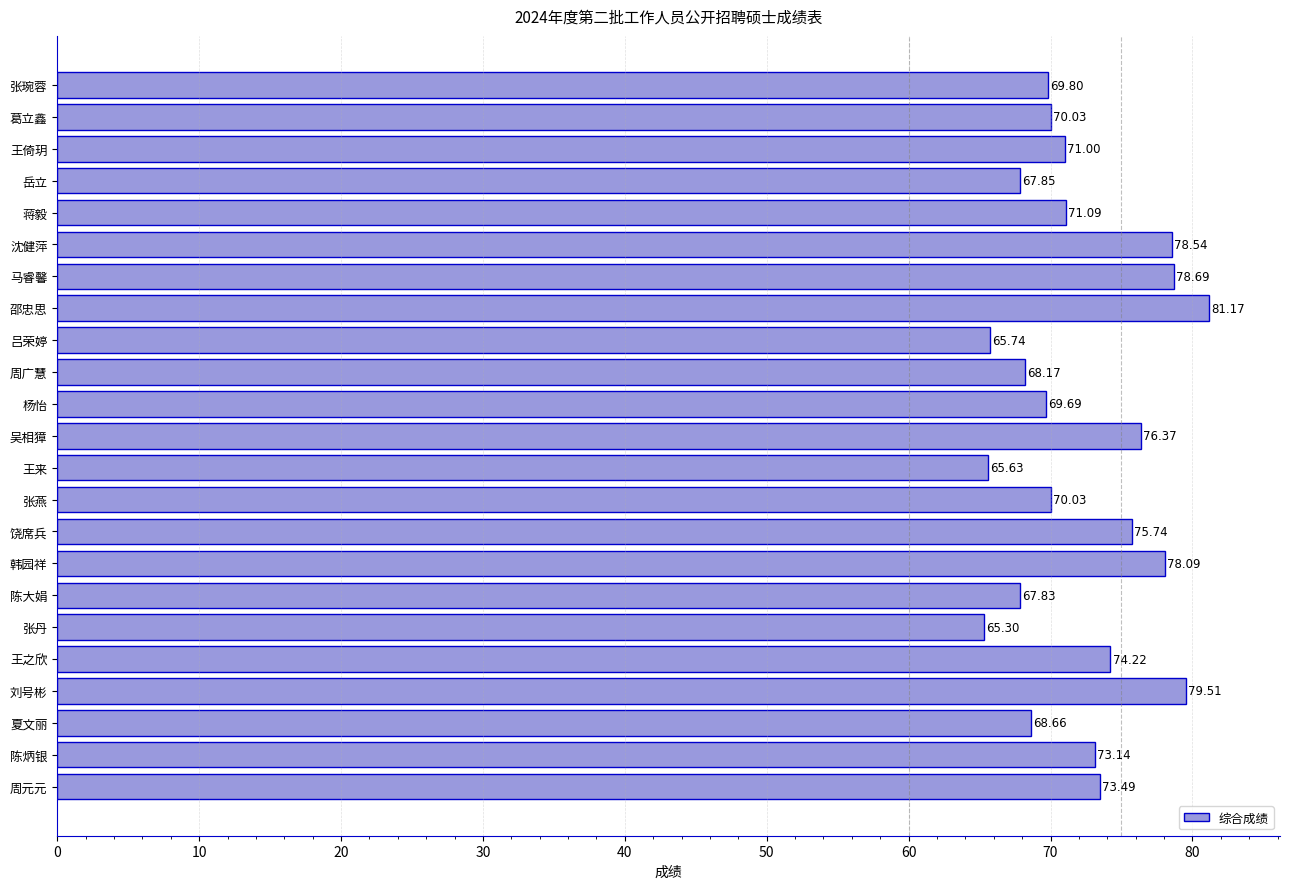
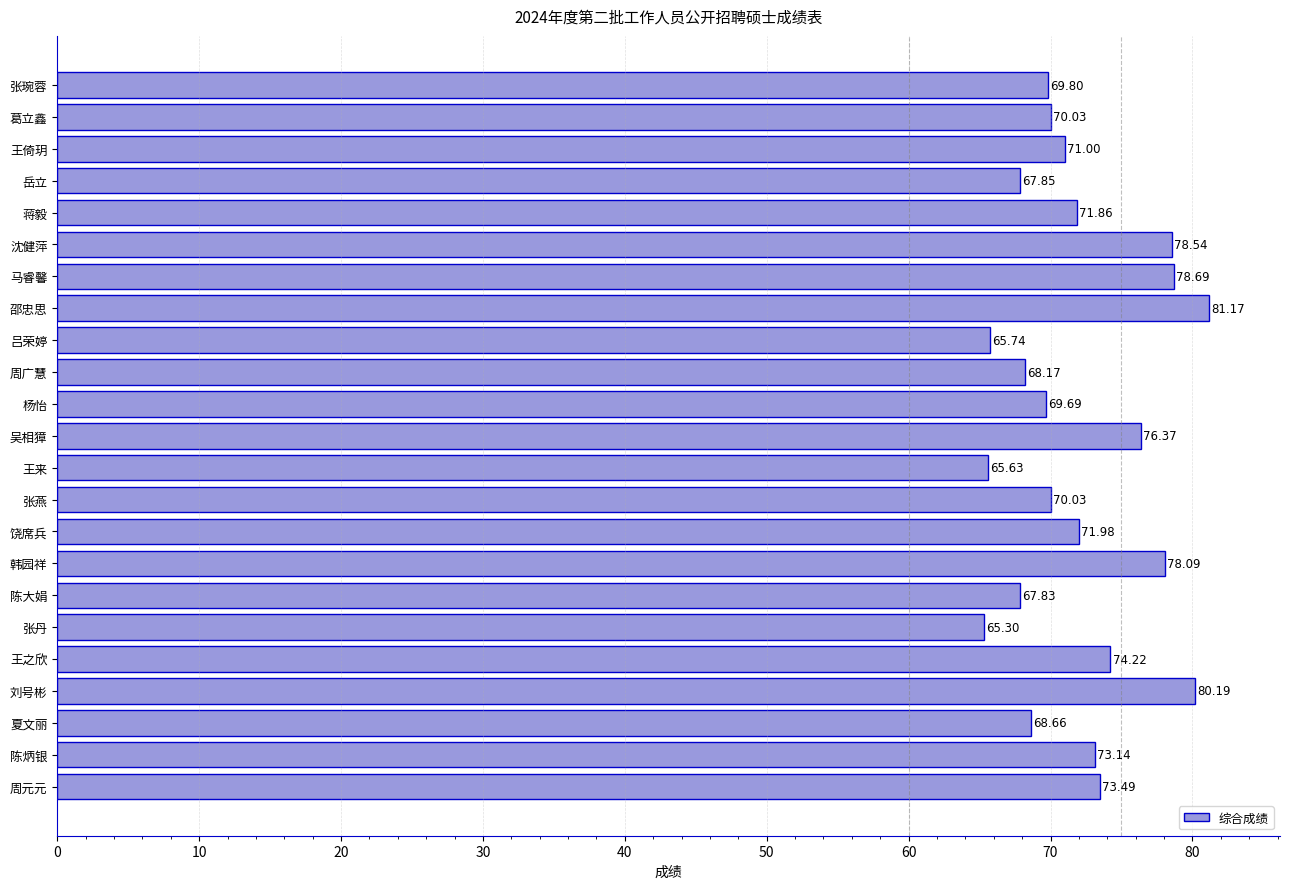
蒋毅: 71.09 -> 71.86
饶席兵: 75.74 -> 71.98
刘号彬: 79.51 -> 80.19
